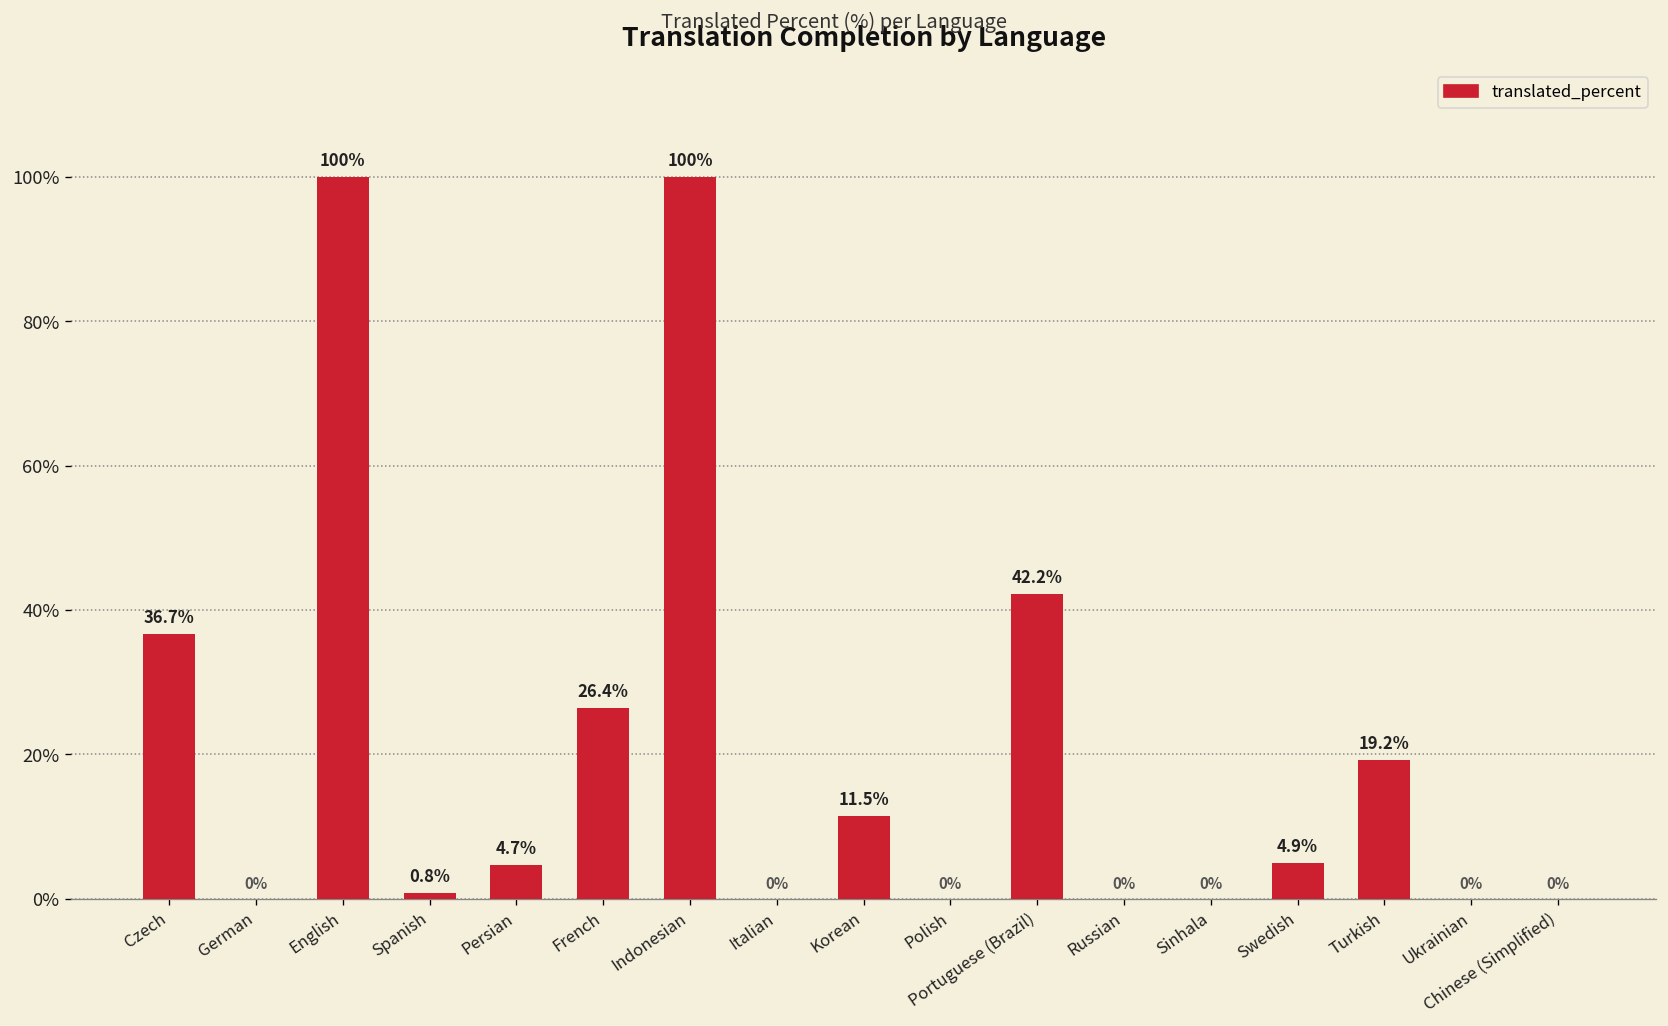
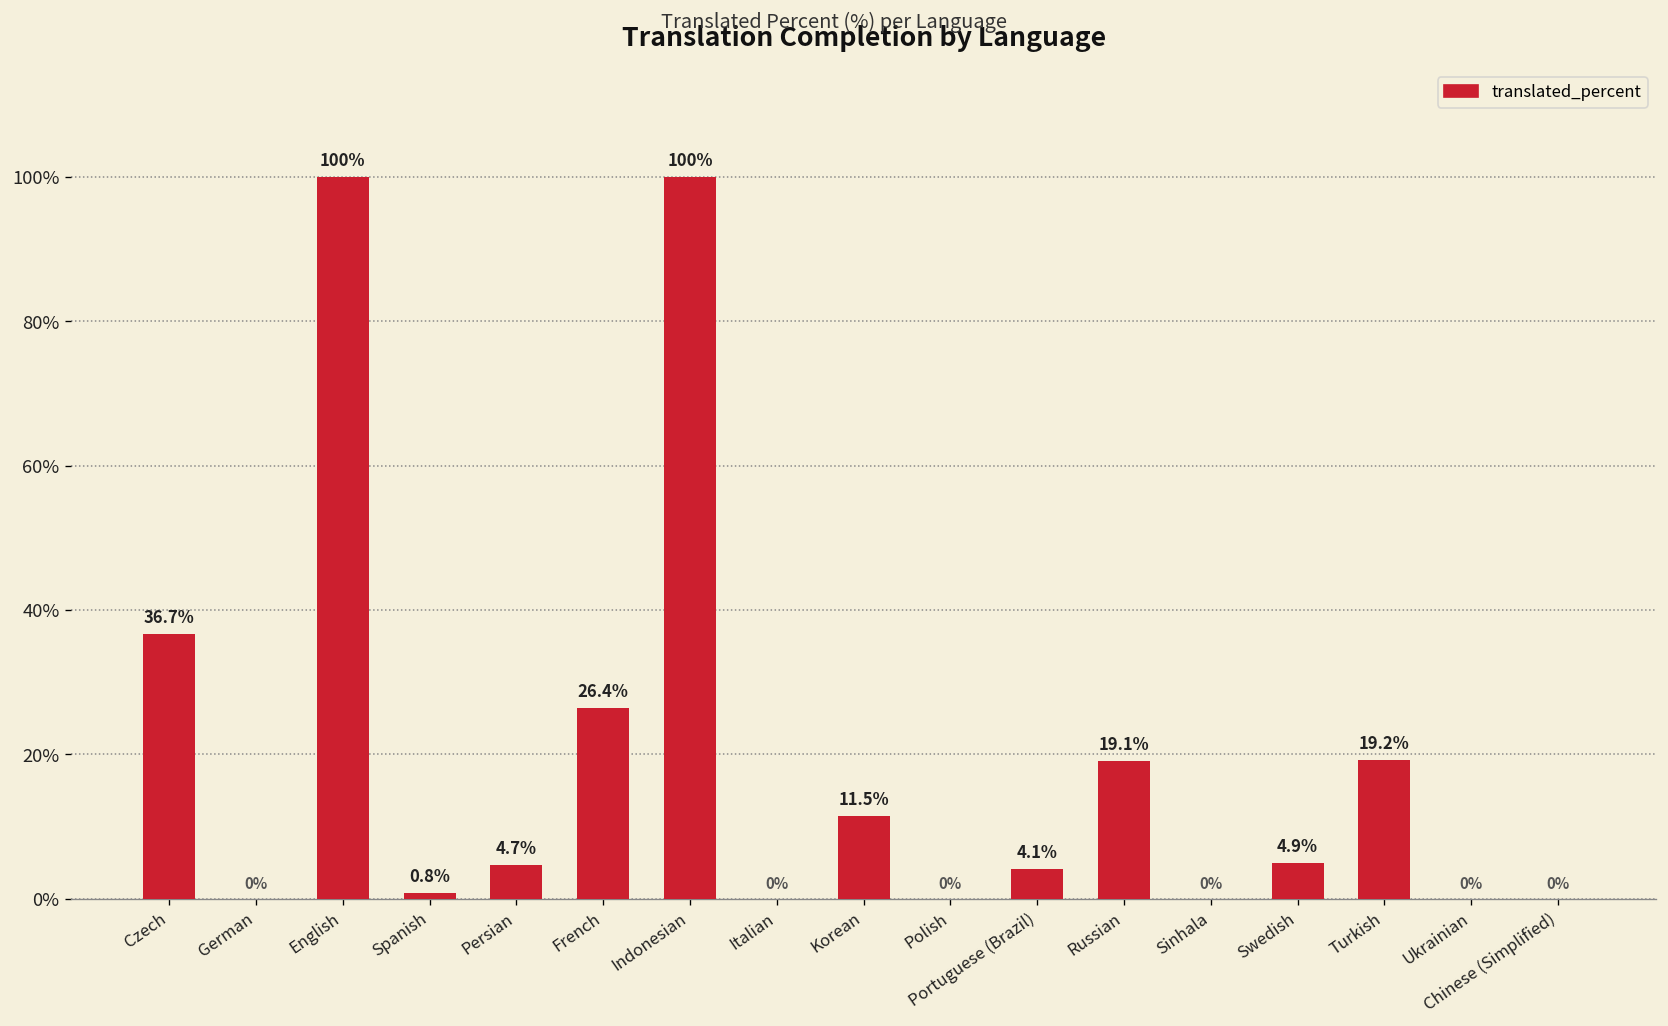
Portuguese (Brazil): 42.2% -> 4.1%
Russian: 0% -> 19.1%
